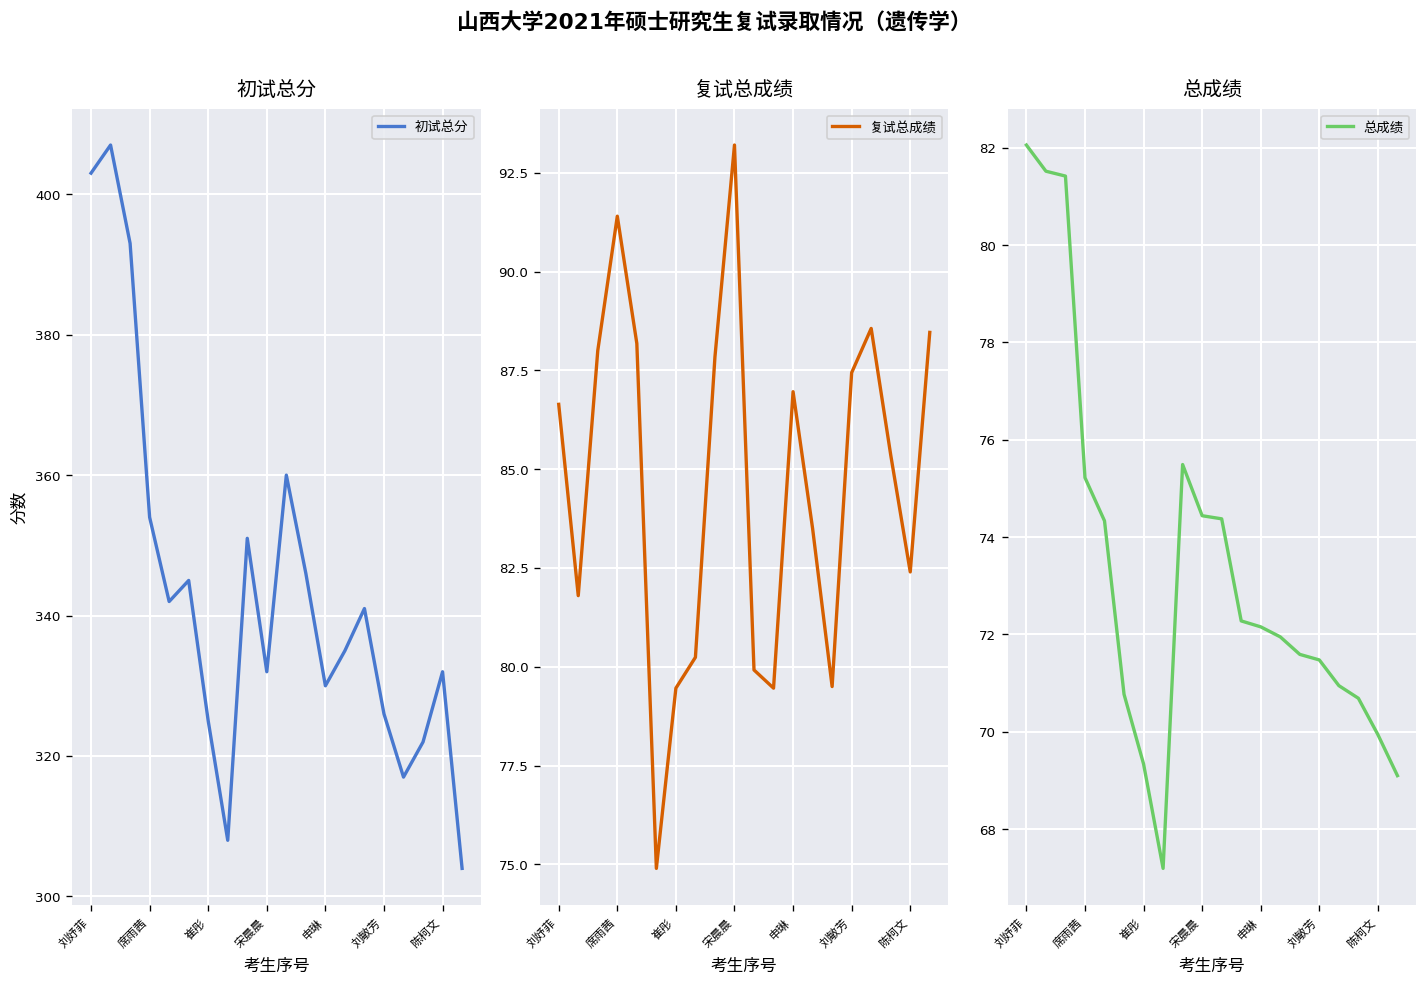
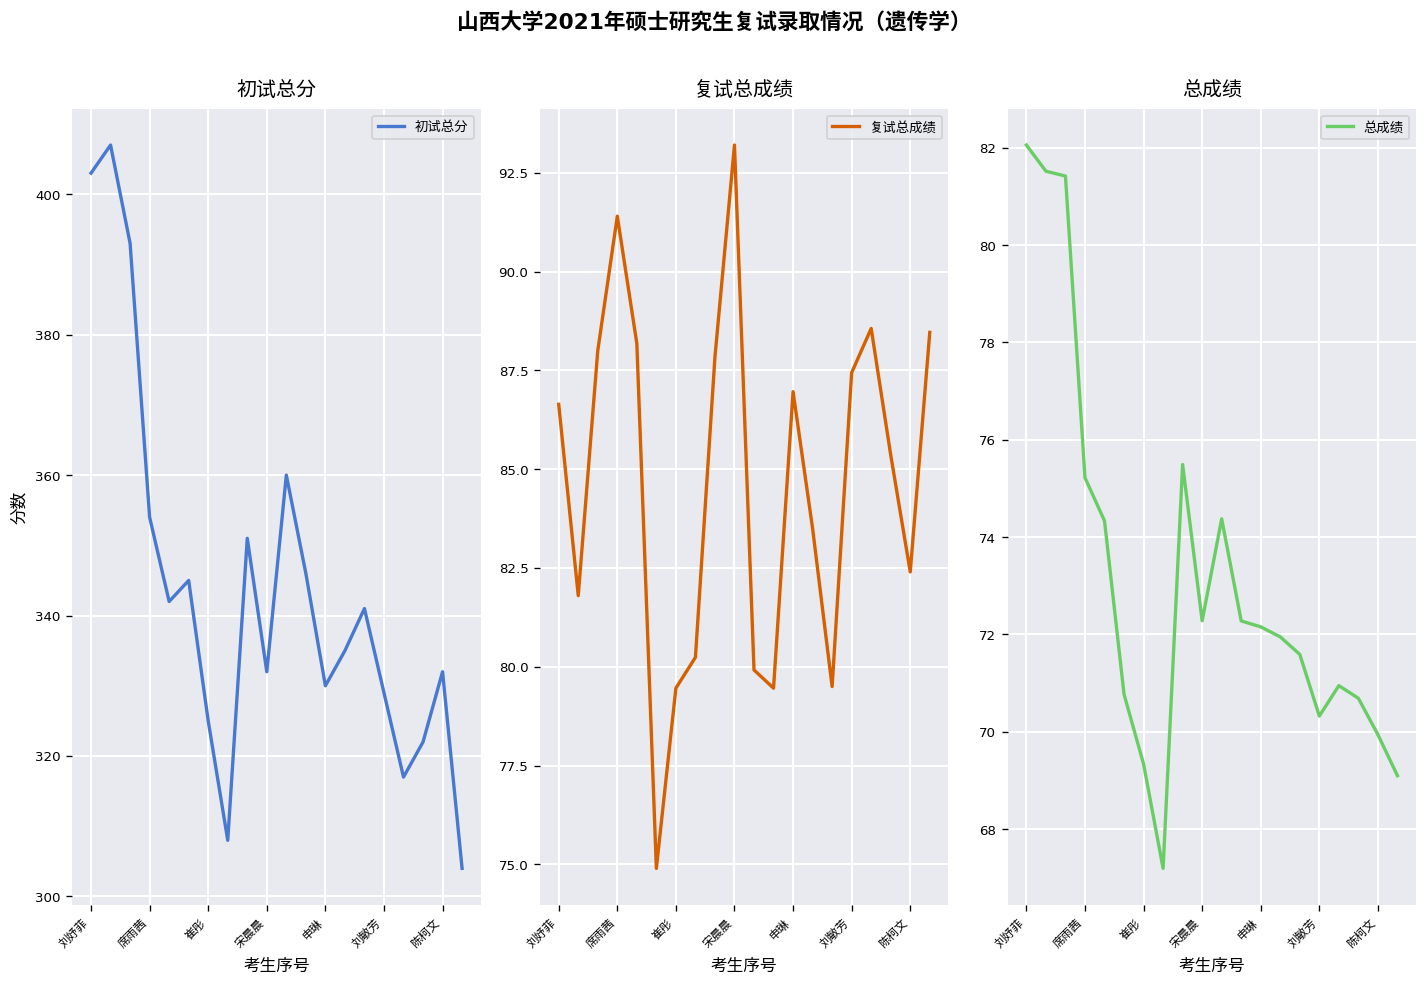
初试总分, 刘敏芳: 326 -> 329
总成绩, 宋晨晨: 74.4 -> 72.3
总成绩, 刘敏芳: 71.5 -> 70.3
